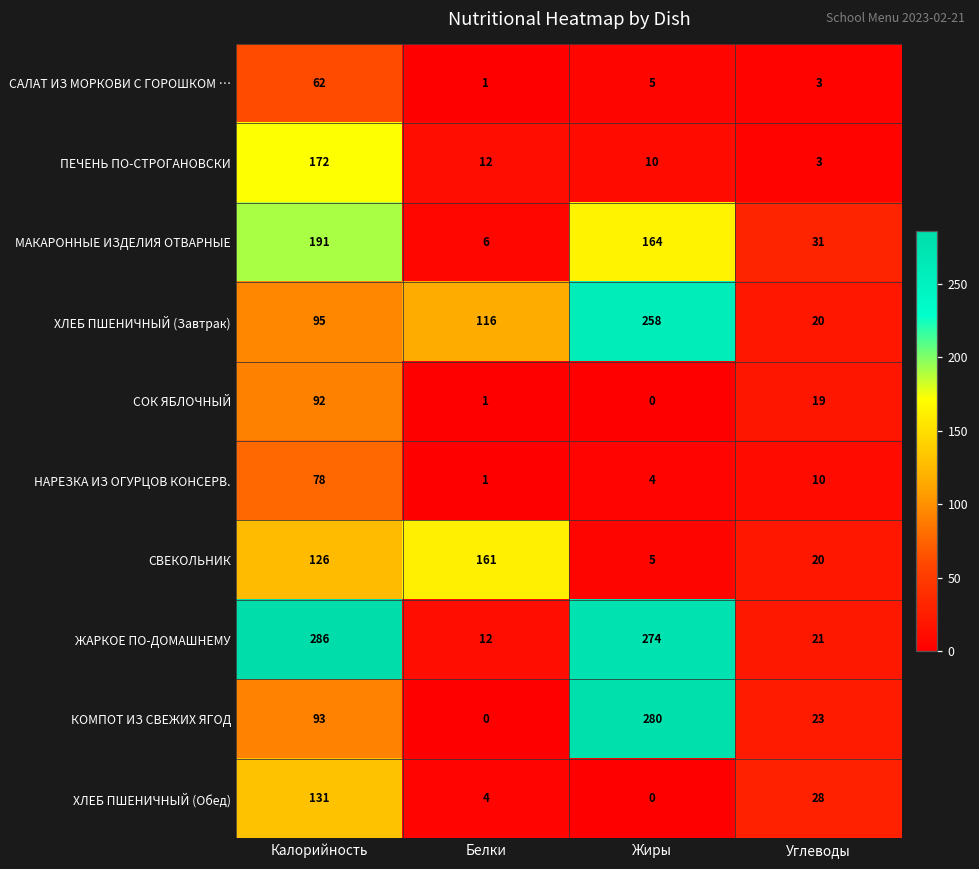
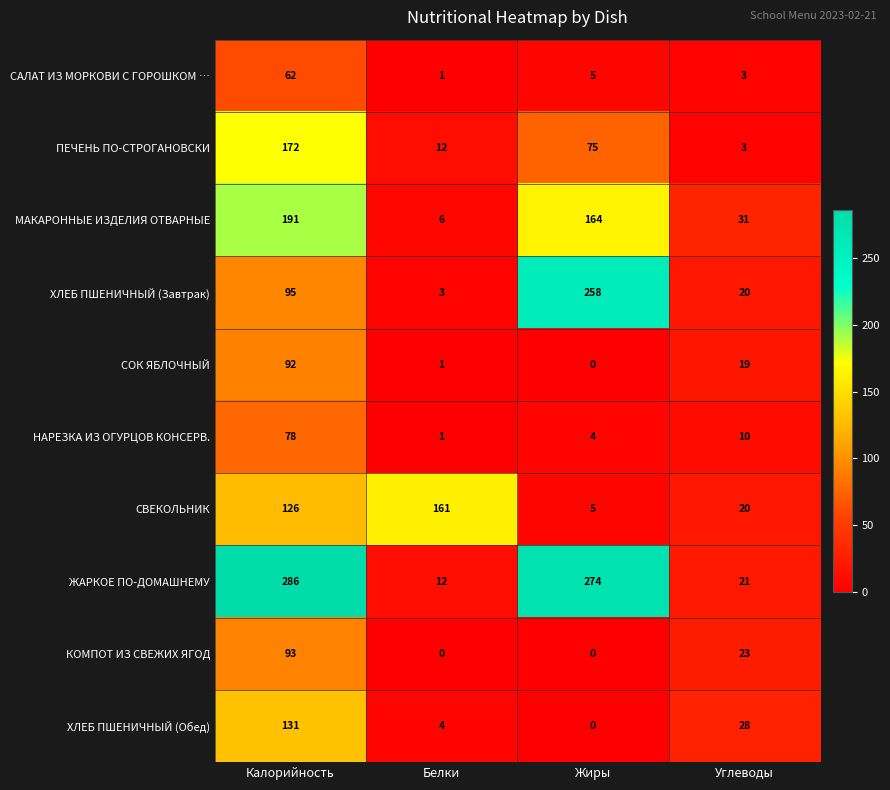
ПЕЧЕНЬ ПО-СТРОГАНОВСКИ, Жиры: 10 -> 75
ХЛЕБ ПШЕНИЧНЫЙ (Завтрак), Белки: 116 -> 3
КОМПОТ ИЗ СВЕЖИХ ЯГОД, Жиры: 280 -> 0
